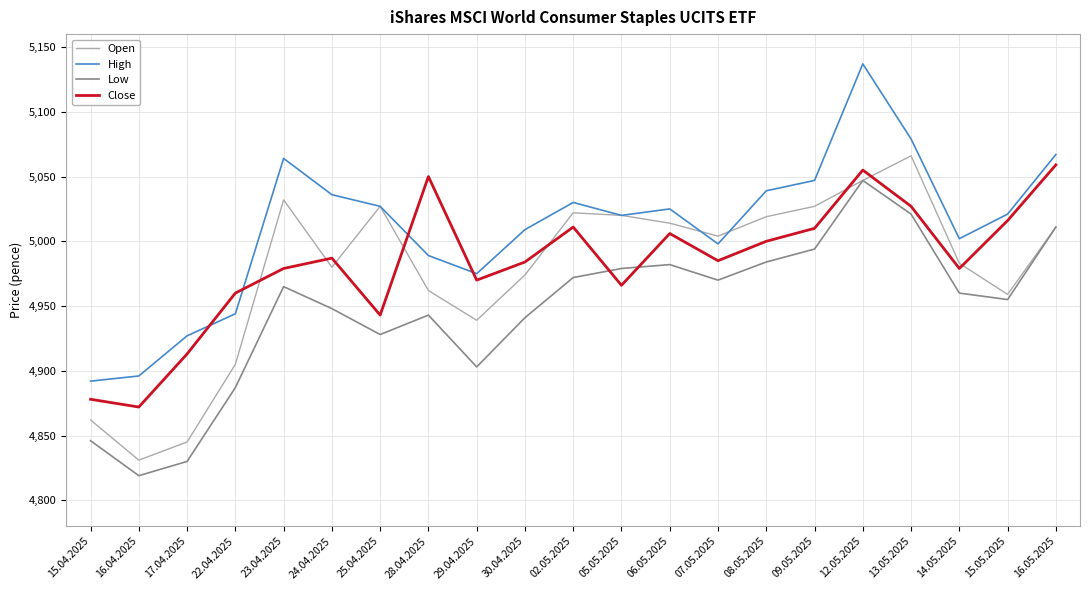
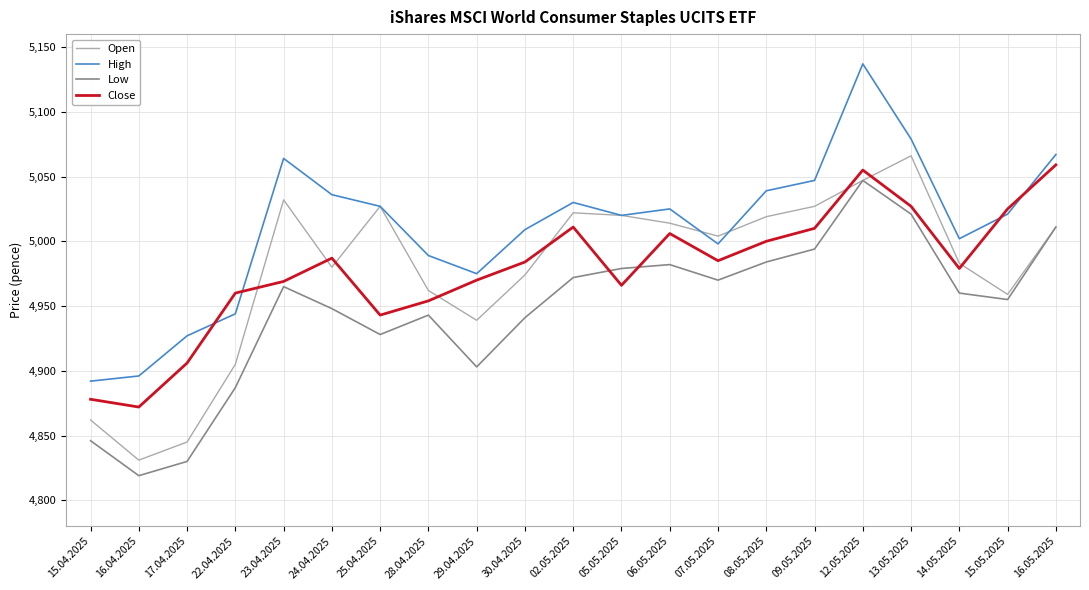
Close, 17.04.2025: 4,913 -> 4,906
Close, 23.04.2025: 4,979 -> 4,969
Close, 28.04.2025: 5,050 -> 4,954
Close, 15.05.2025: 5,016 -> 5,025
